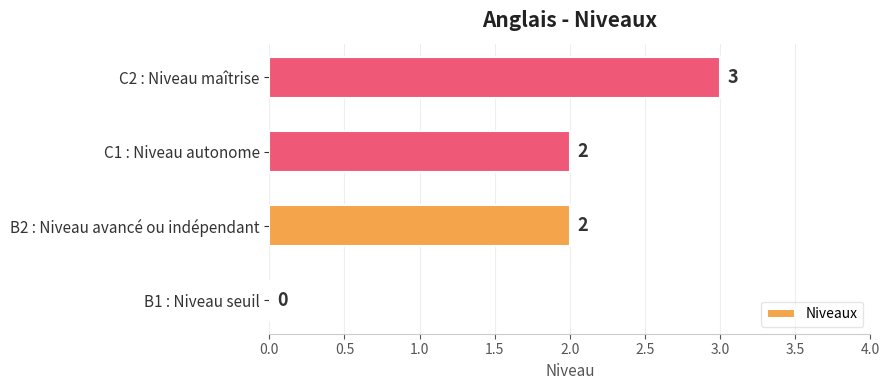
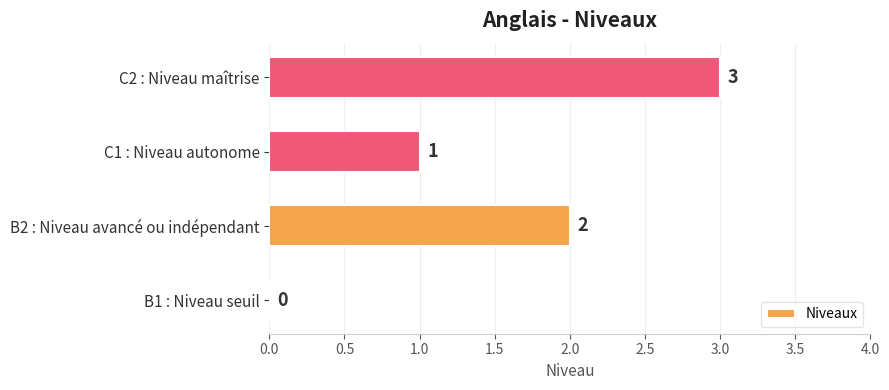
C1 : Niveau autonome: 2 -> 1
